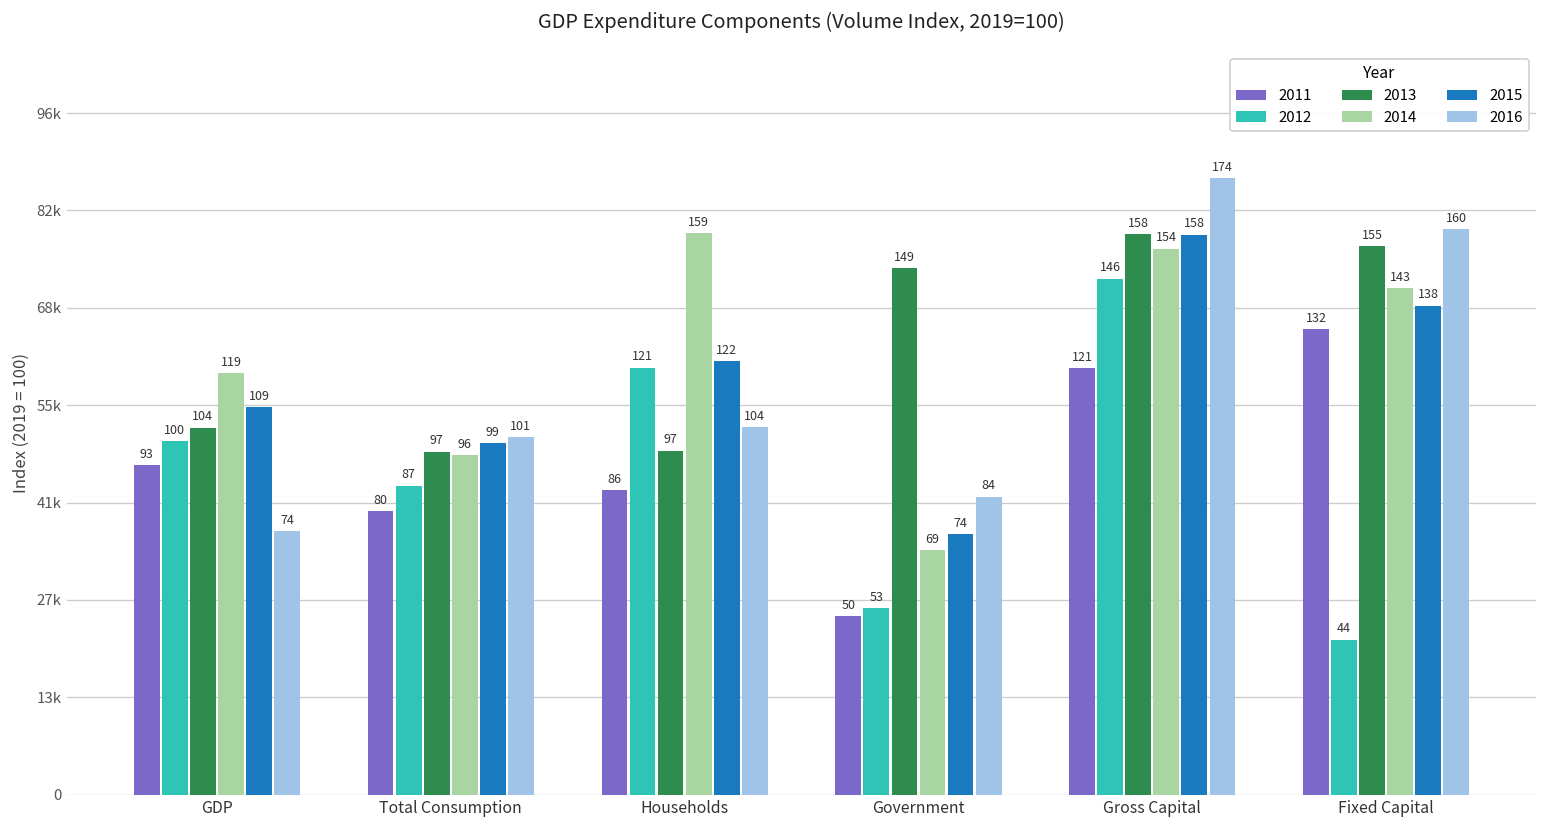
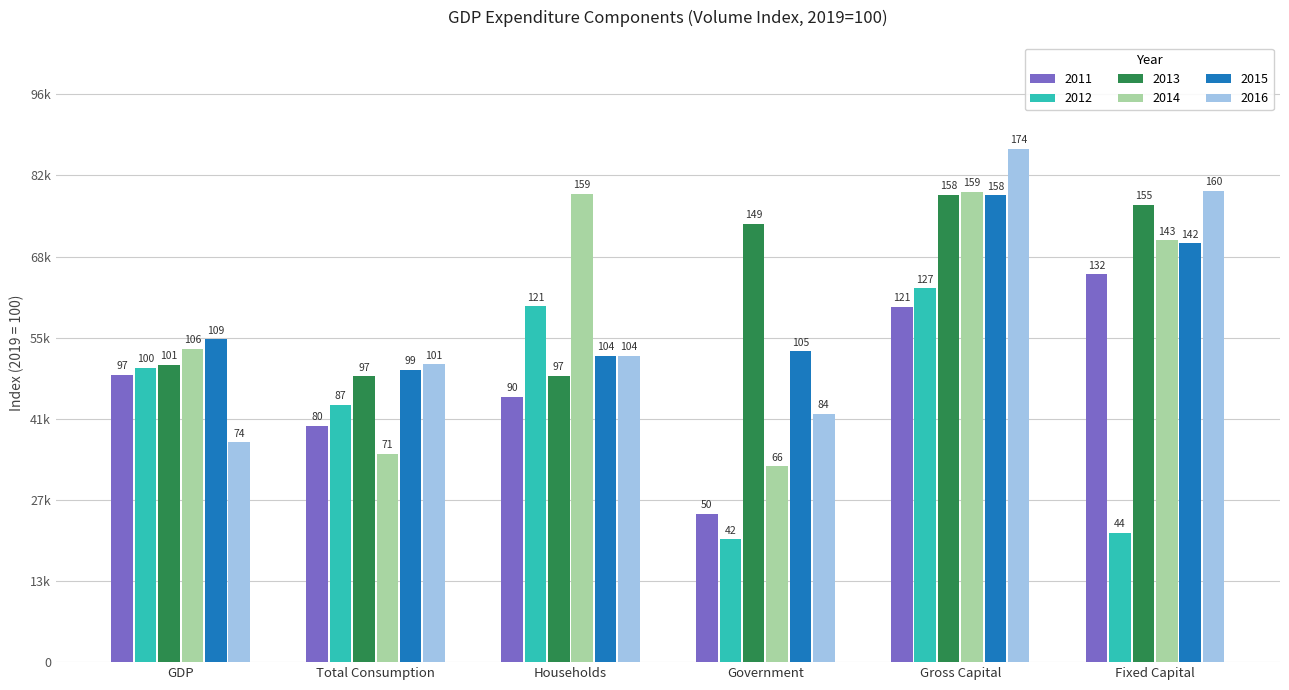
2011, GDP: 93 -> 97
2013, GDP: 104 -> 101
2014, GDP: 119 -> 106
2014, Total Consumption: 96 -> 71
2011, Households: 86 -> 90
2015, Households: 122 -> 104
2012, Government: 53 -> 42
2014, Government: 69 -> 66
2015, Government: 74 -> 105
2012, Gross Capital: 146 -> 127
2014, Gross Capital: 154 -> 159
2015, Fixed Capital: 138 -> 142
